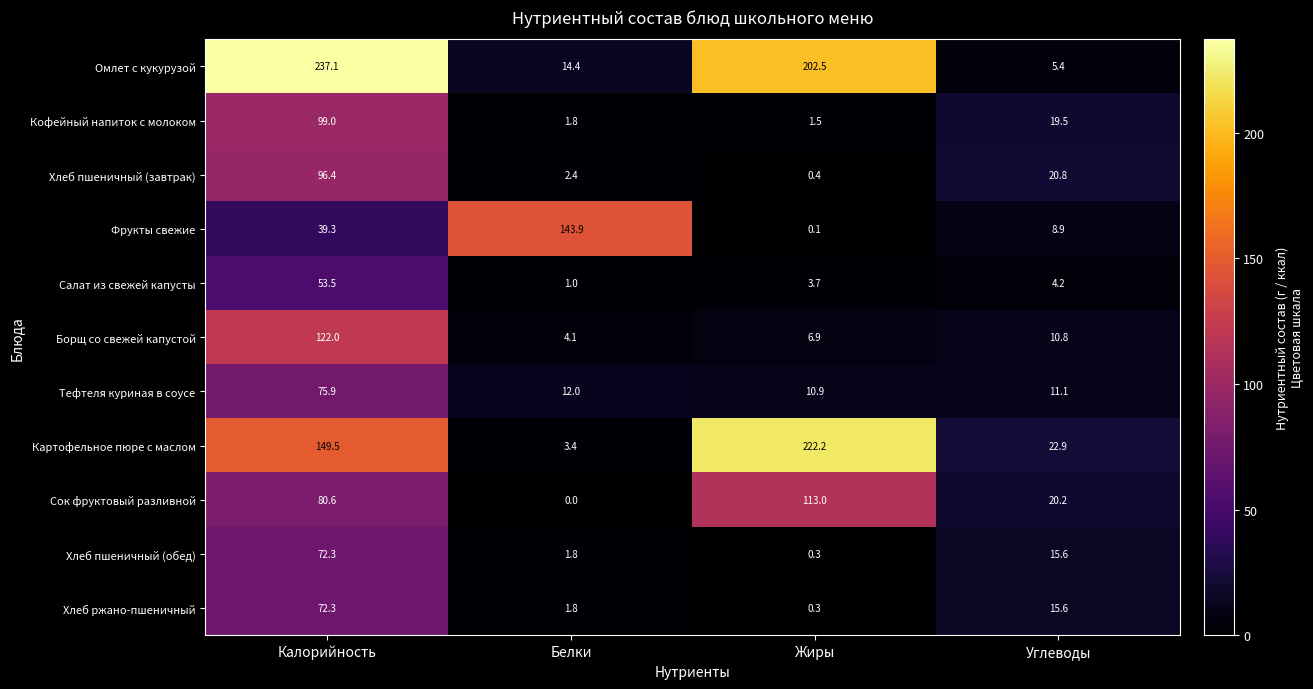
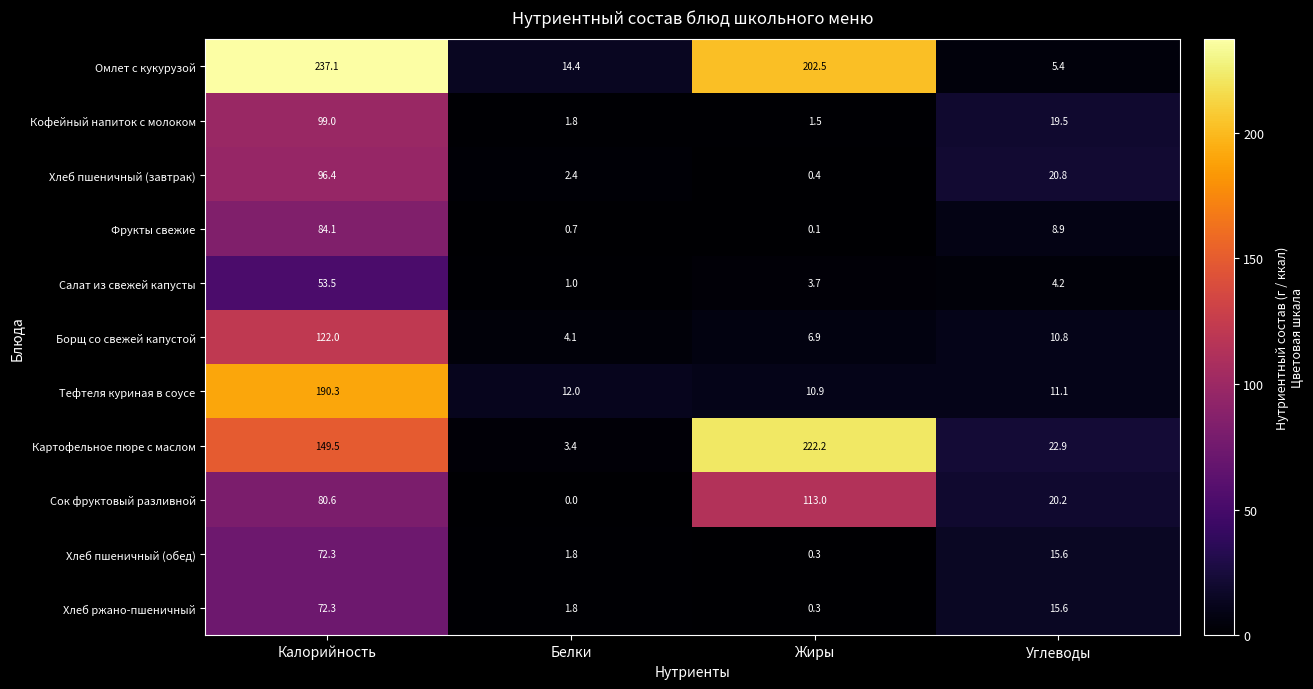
Фрукты свежие, Калорийность: 39.3 -> 84.1
Фрукты свежие, Белки: 143.9 -> 0.7
Тефтеля куриная в соусе, Калорийность: 75.9 -> 190.3
